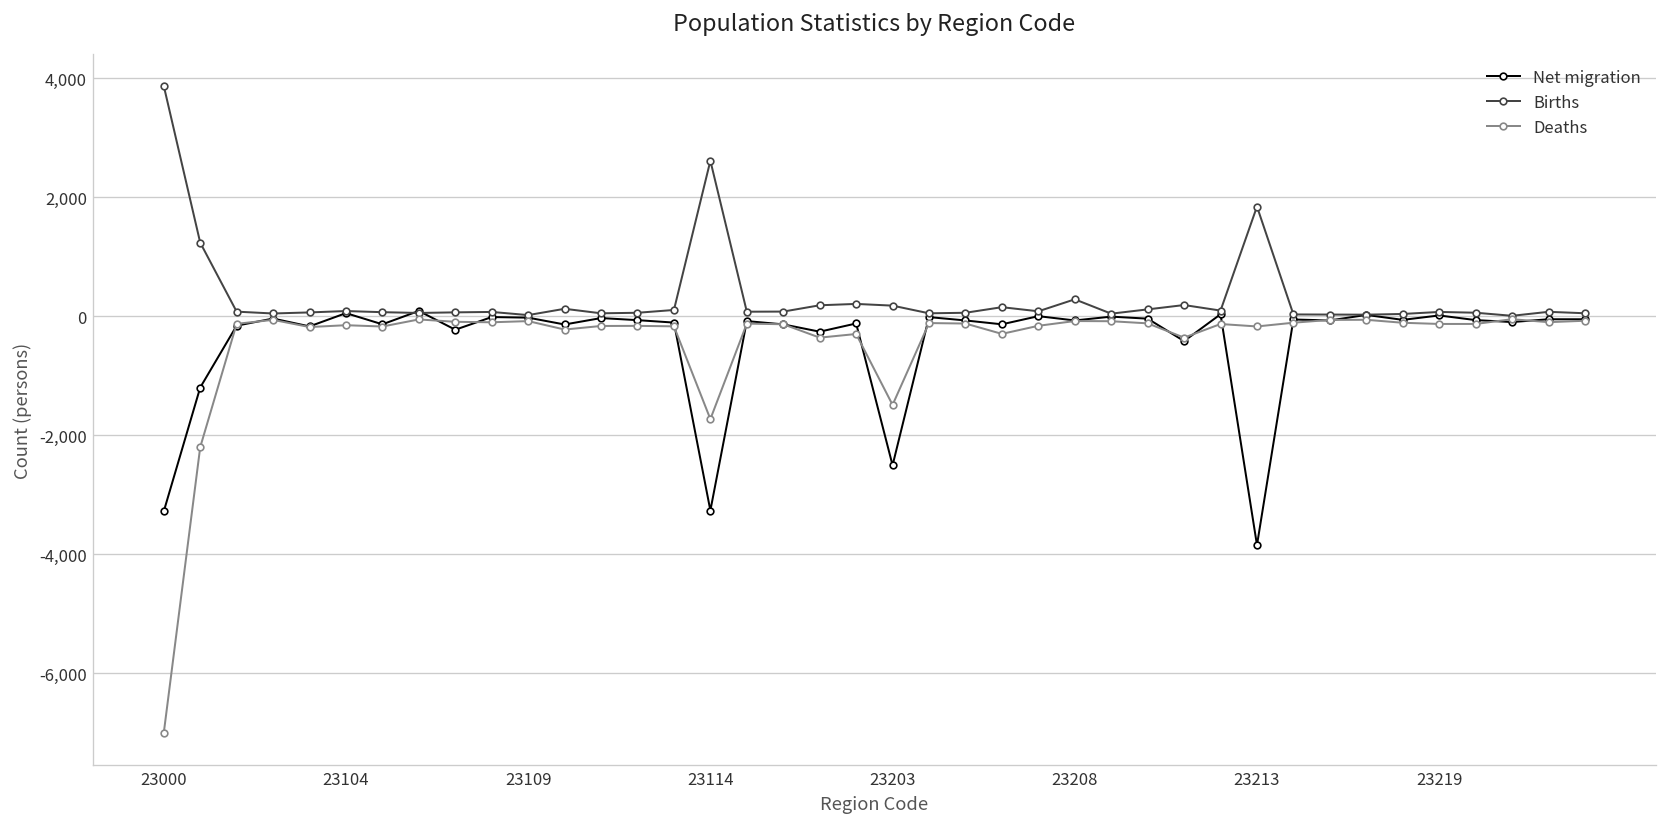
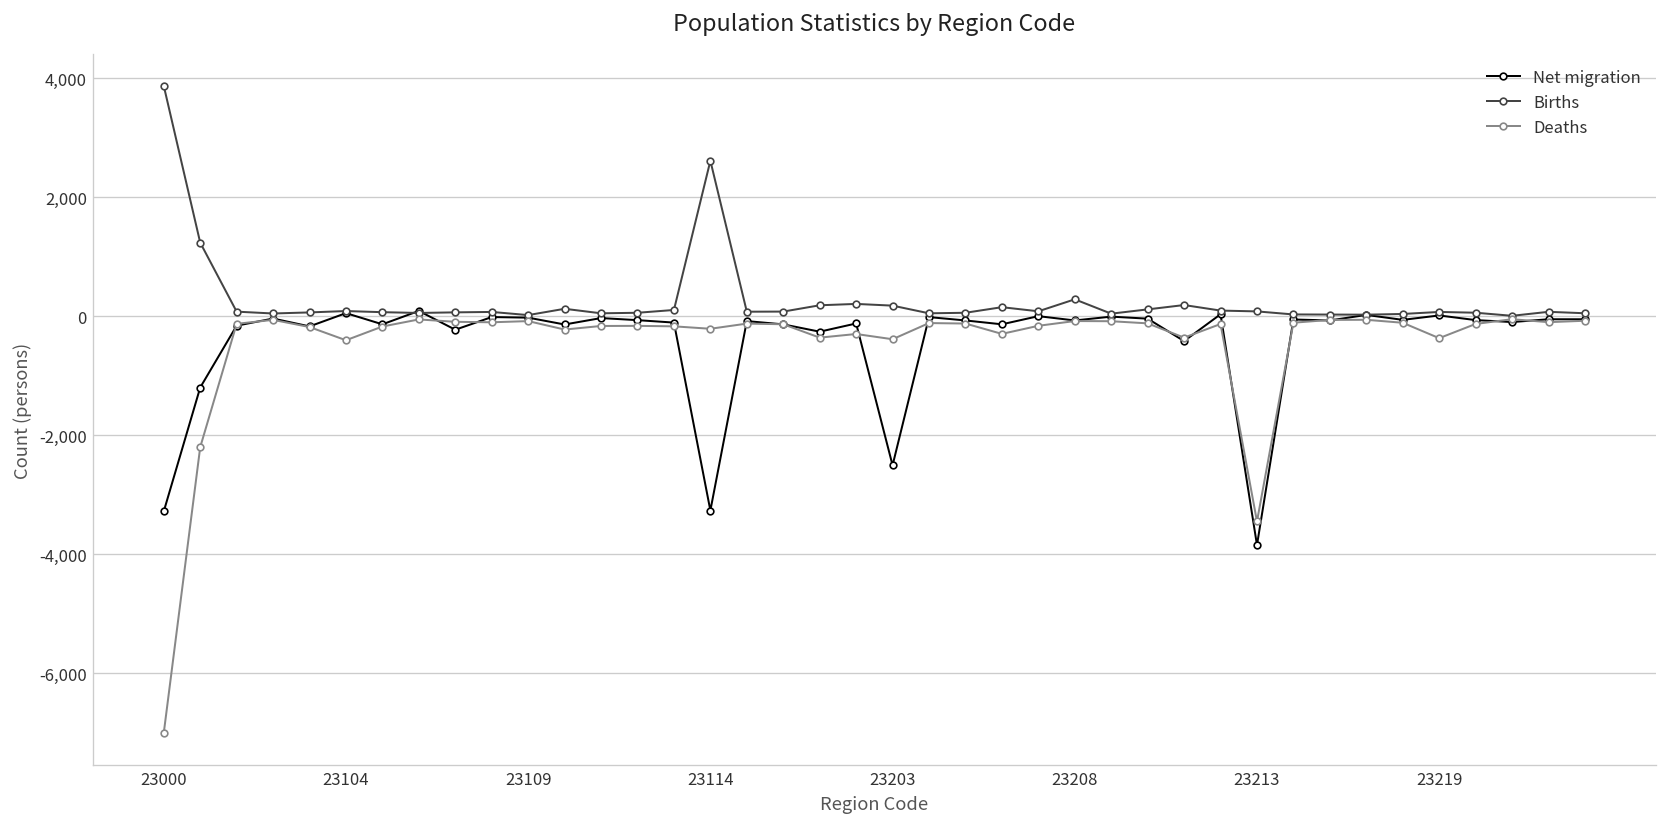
Deaths, 23104: -200 -> -400
Deaths, 23114: -1,700 -> -200
Deaths, 23203: -1,500 -> -400
Births, 23213: 1,800 -> 100
Deaths, 23213: -200 -> -3,500
Deaths, 23219: -100 -> -400
